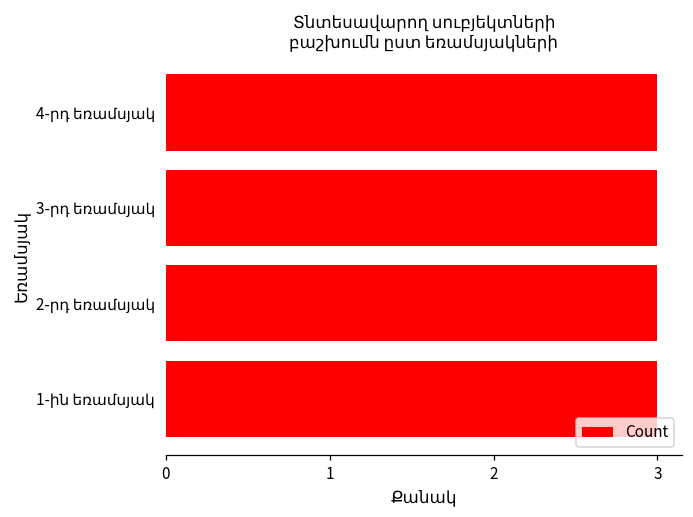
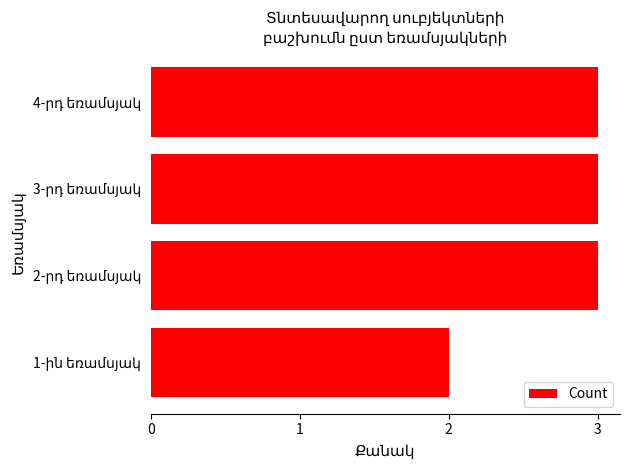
1-ին եռամսյակ: 3 -> 2
